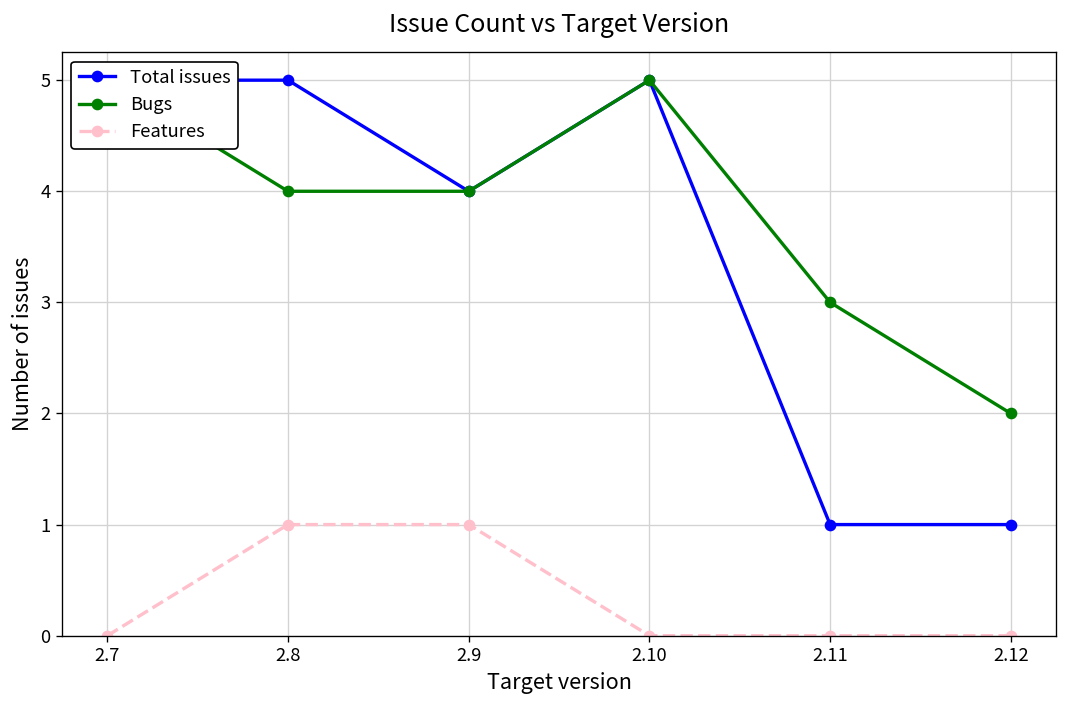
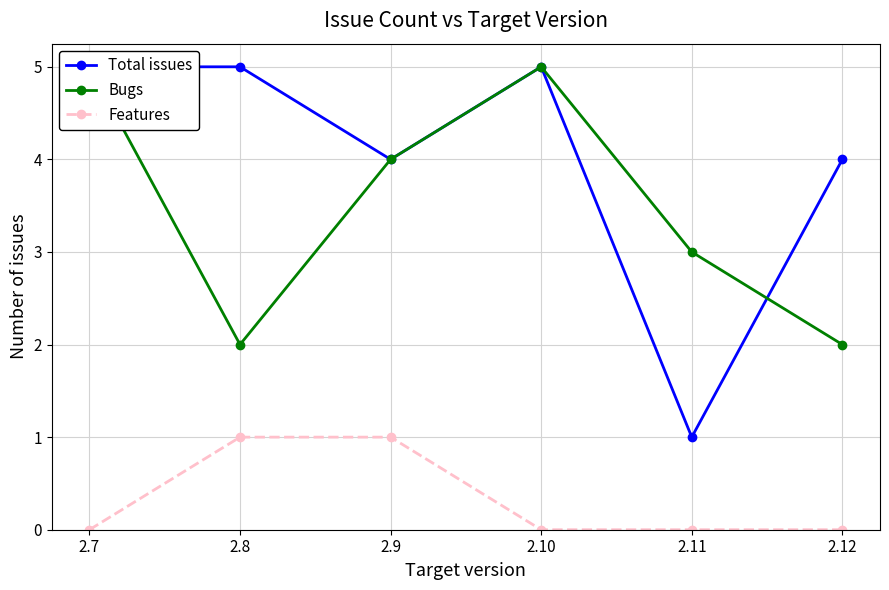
Bugs, 2.8: 4 -> 2
Total issues, 2.12: 1 -> 4
